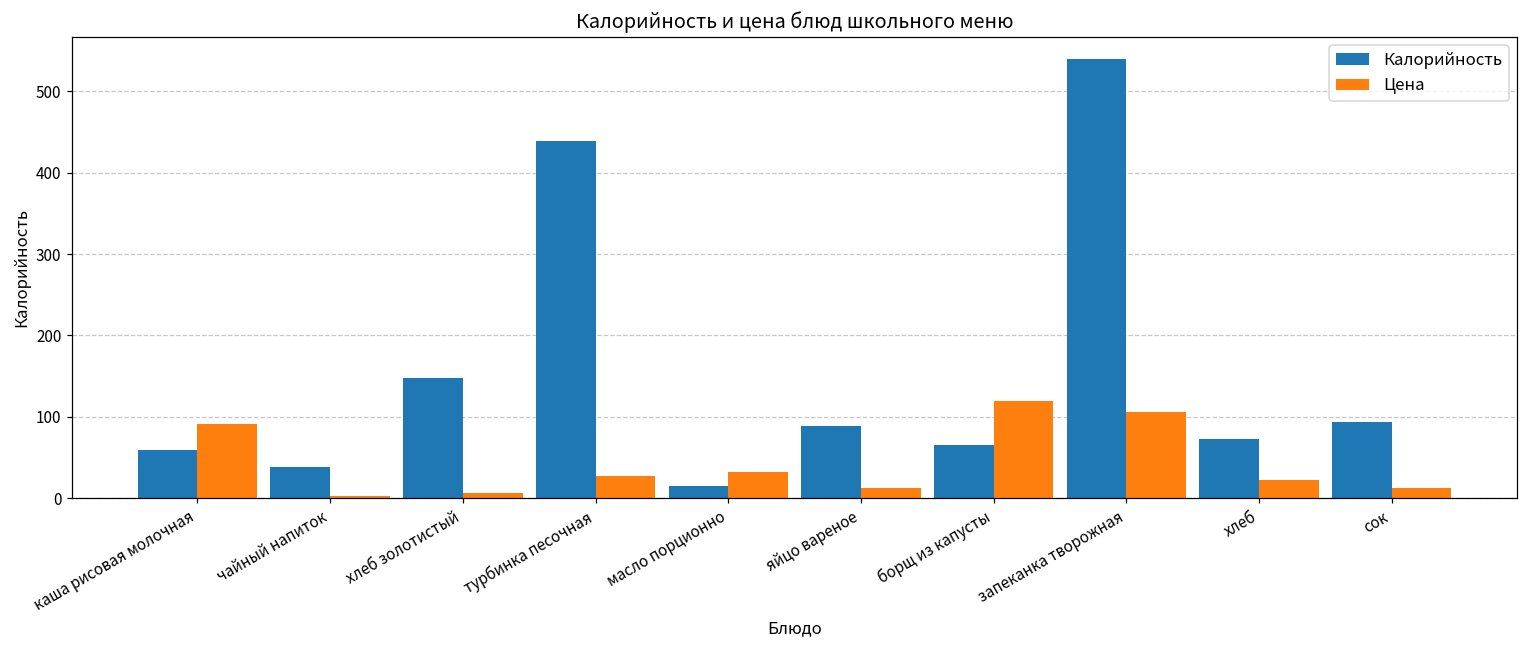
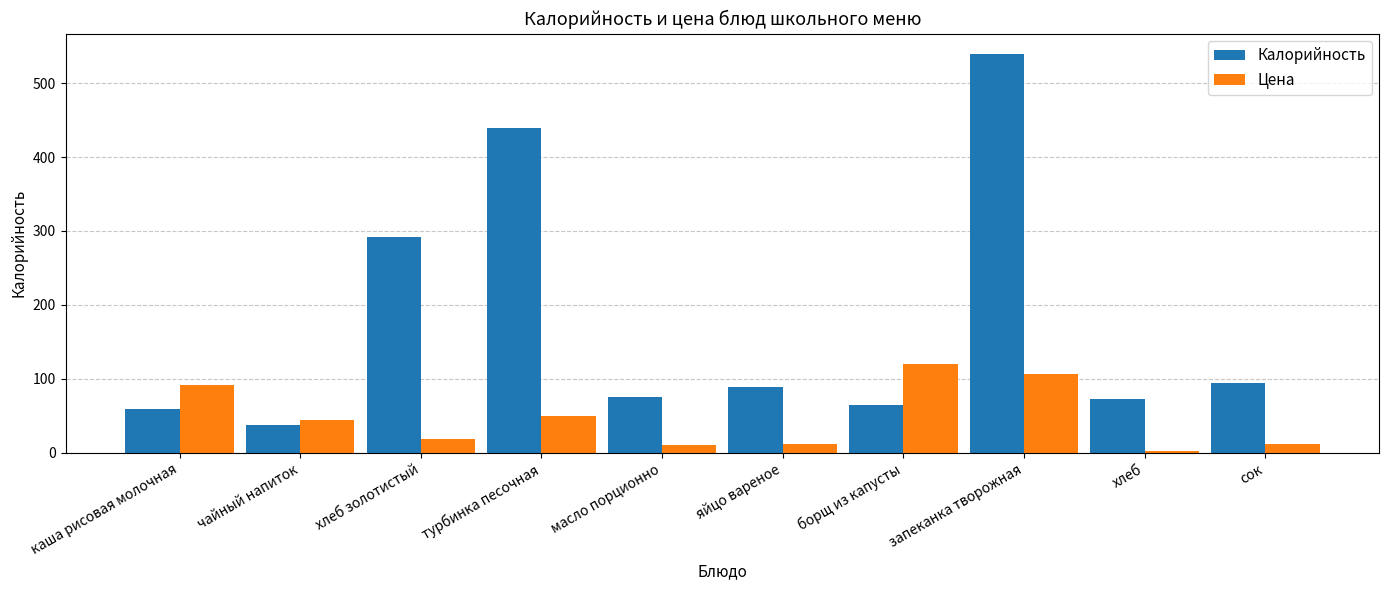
Цена, чайный напиток: 0 -> 40
Калорийность, хлеб золотистый: 150 -> 290
Цена, хлеб золотистый: 10 -> 20
Цена, турбинка песочная: 30 -> 50
Калорийность, масло порционно: 20 -> 80
Цена, масло порционно: 30 -> 10
Цена, хлеб: 20 -> 0
